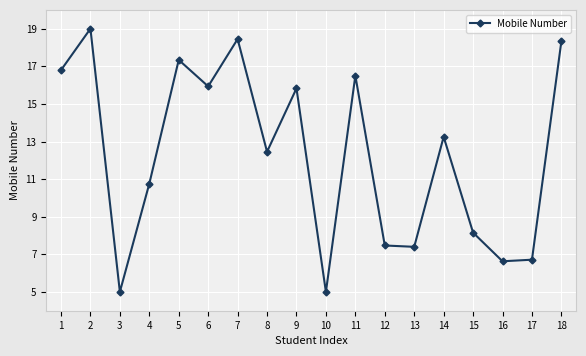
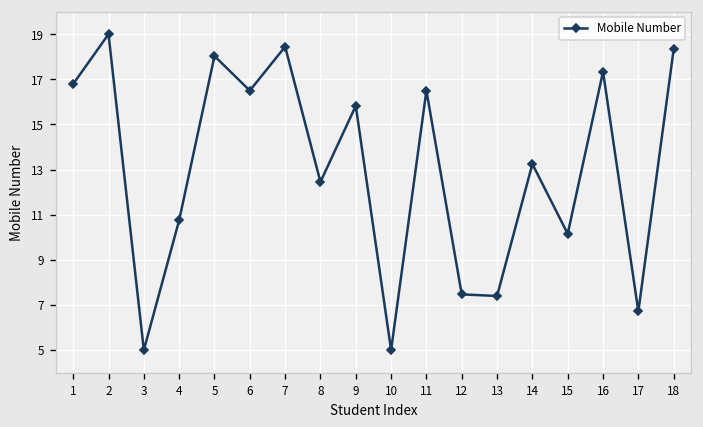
5: 17.3 -> 18.0
6: 15.9 -> 16.5
15: 8.2 -> 10.2
16: 6.6 -> 17.3
